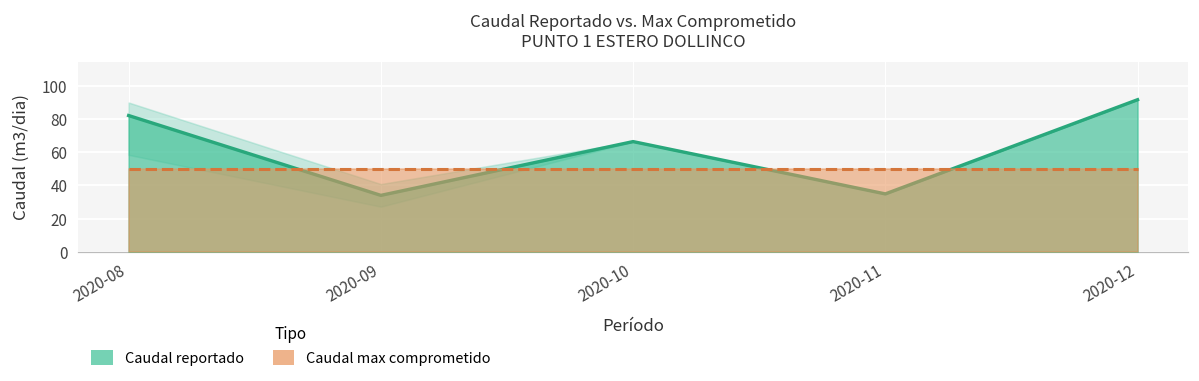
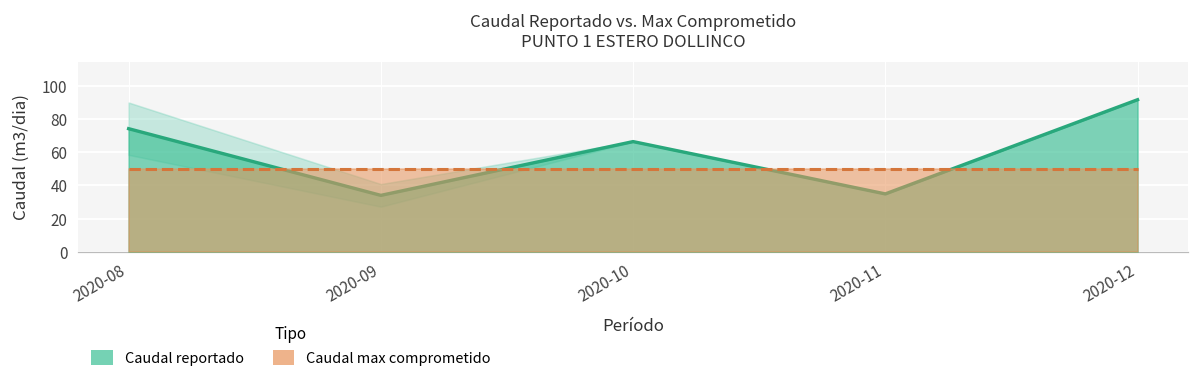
Caudal reportado, 2020-08: 82 -> 74
